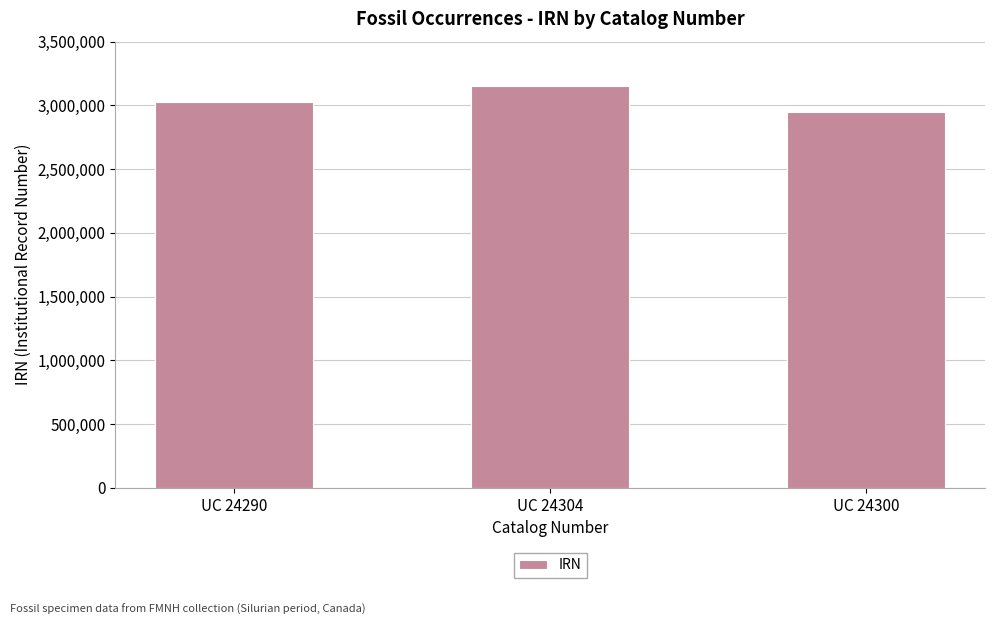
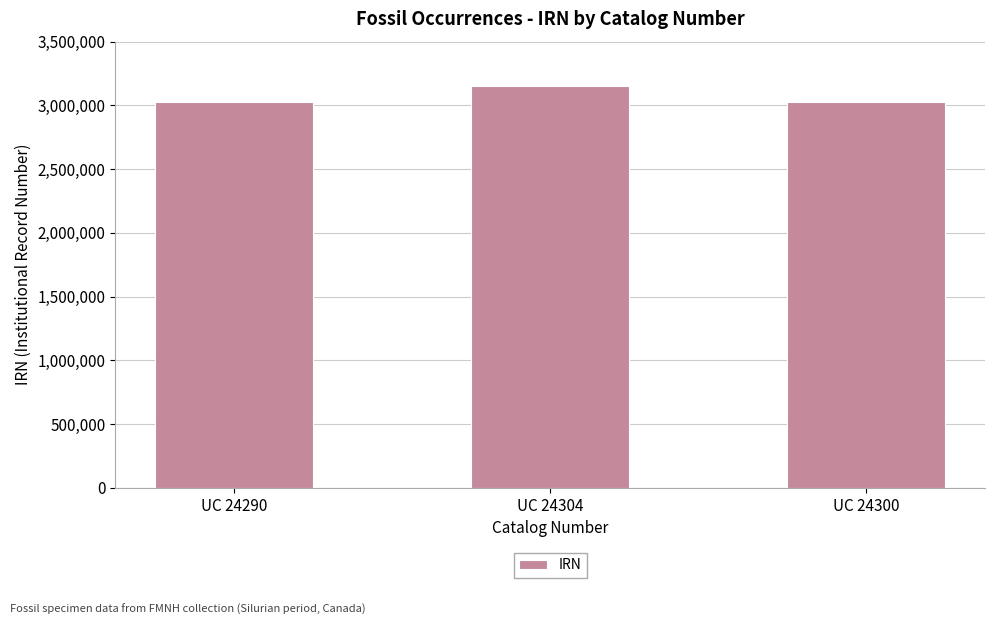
UC 24300: 2,950,000 -> 3,030,000
